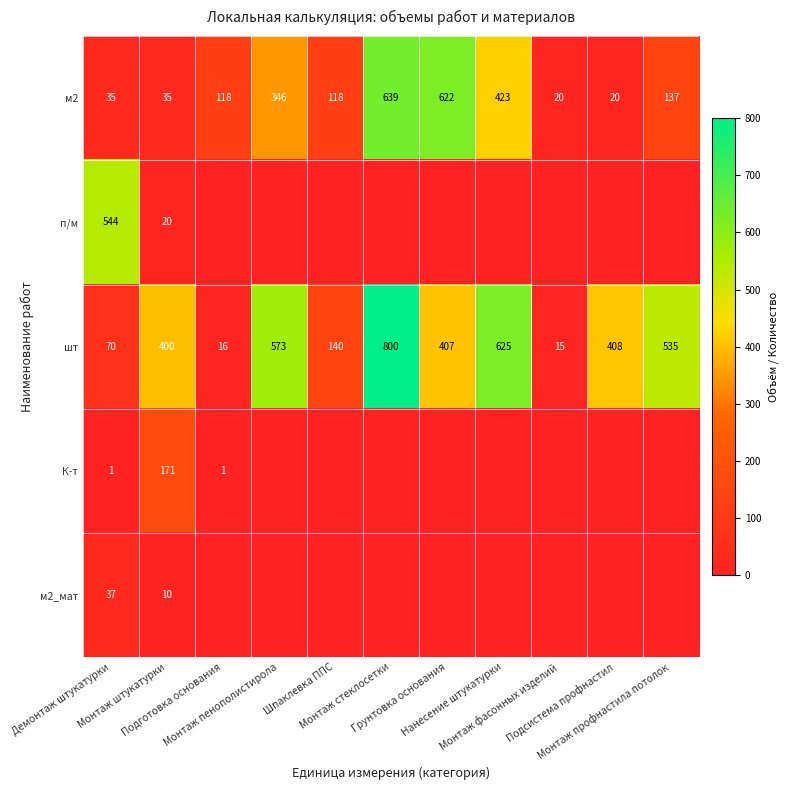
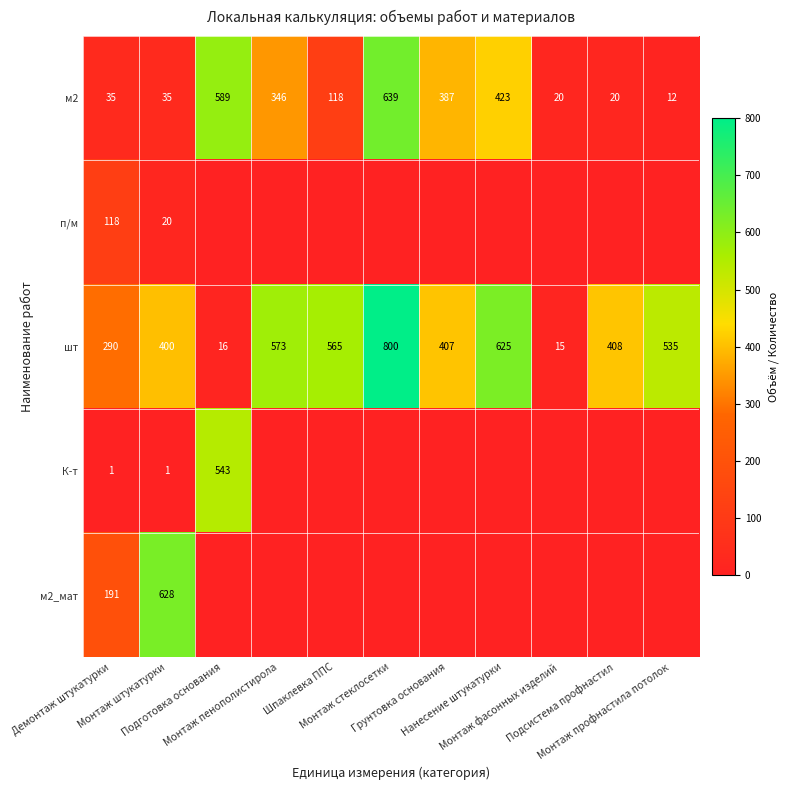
м2, Подготовка основания: 118 -> 589
м2, Грунтовка основания: 622 -> 387
м2, Монтаж профнастила потолок: 137 -> 12
п/м, Демонтаж штукатурки: 544 -> 118
шт, Демонтаж штукатурки: 70 -> 290
шт, Шпаклевка ППС: 140 -> 565
К-т, Монтаж штукатурки: 171 -> 1
К-т, Подготовка основания: 1 -> 543
м2_мат, Демонтаж штукатурки: 37 -> 191
м2_мат, Монтаж штукатурки: 10 -> 628
